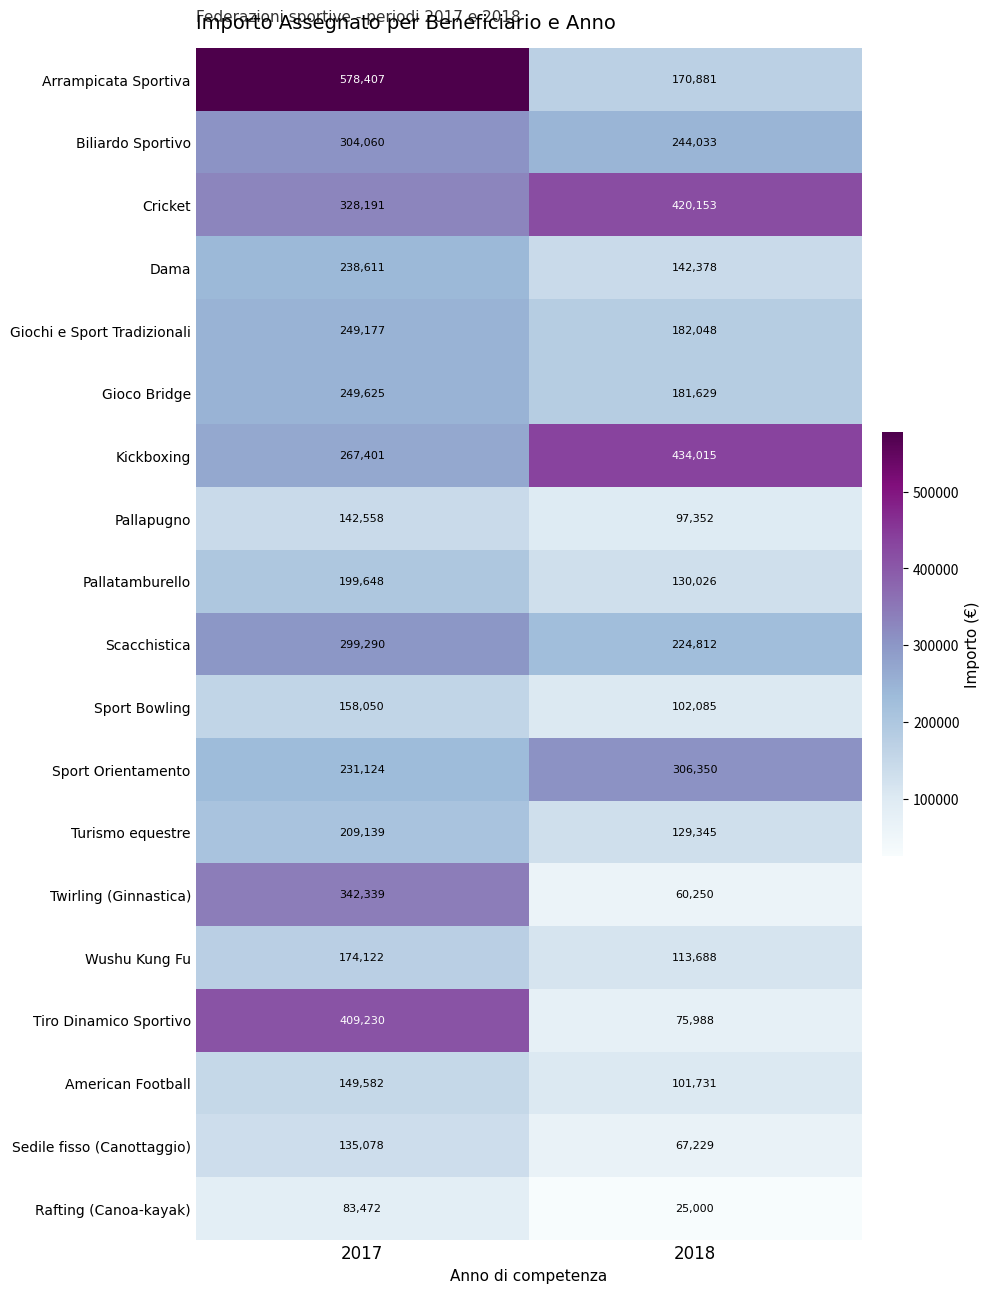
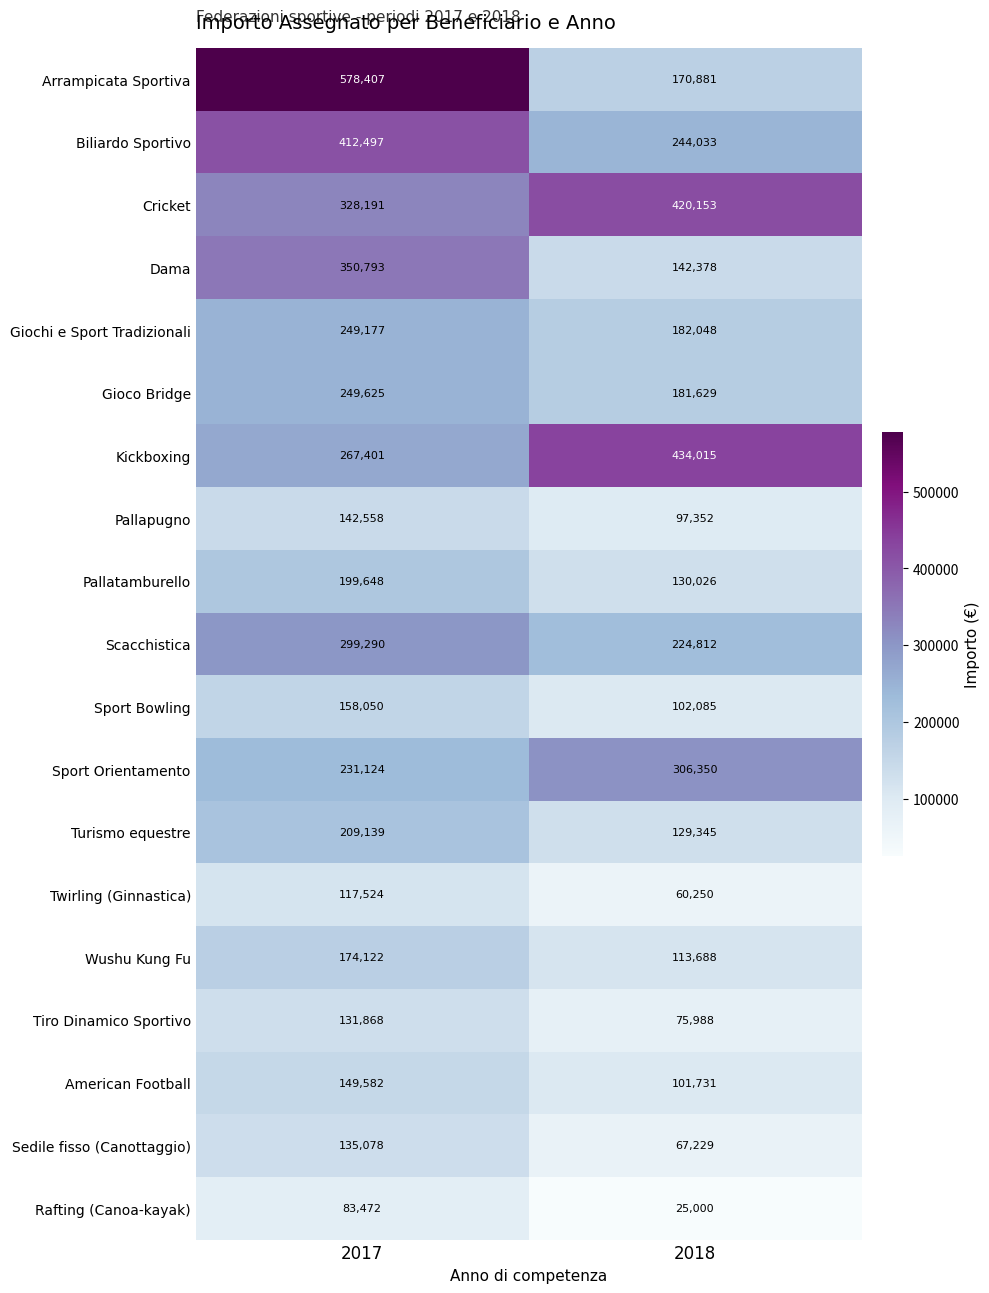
Biliardo Sportivo, 2017: 304,060 -> 412,497
Dama, 2017: 238,611 -> 350,793
Twirling (Ginnastica), 2017: 342,339 -> 117,524
Tiro Dinamico Sportivo, 2017: 409,230 -> 131,868
